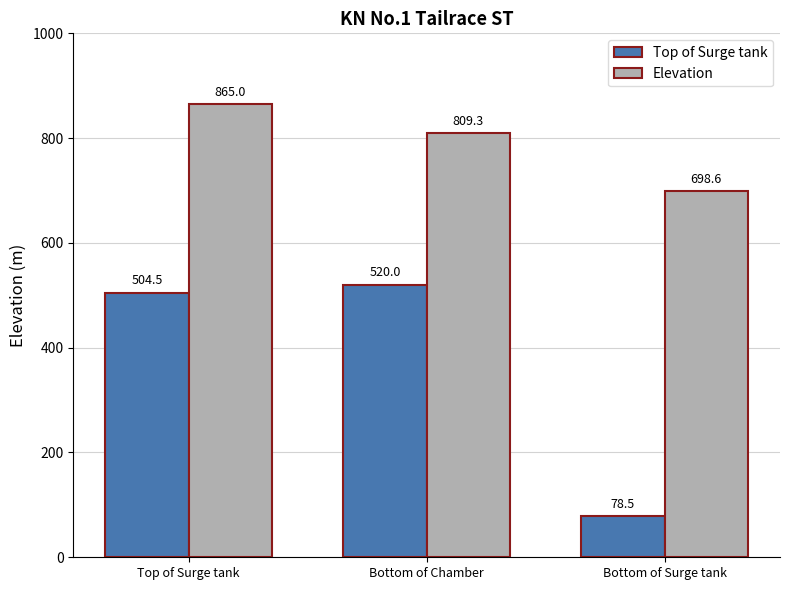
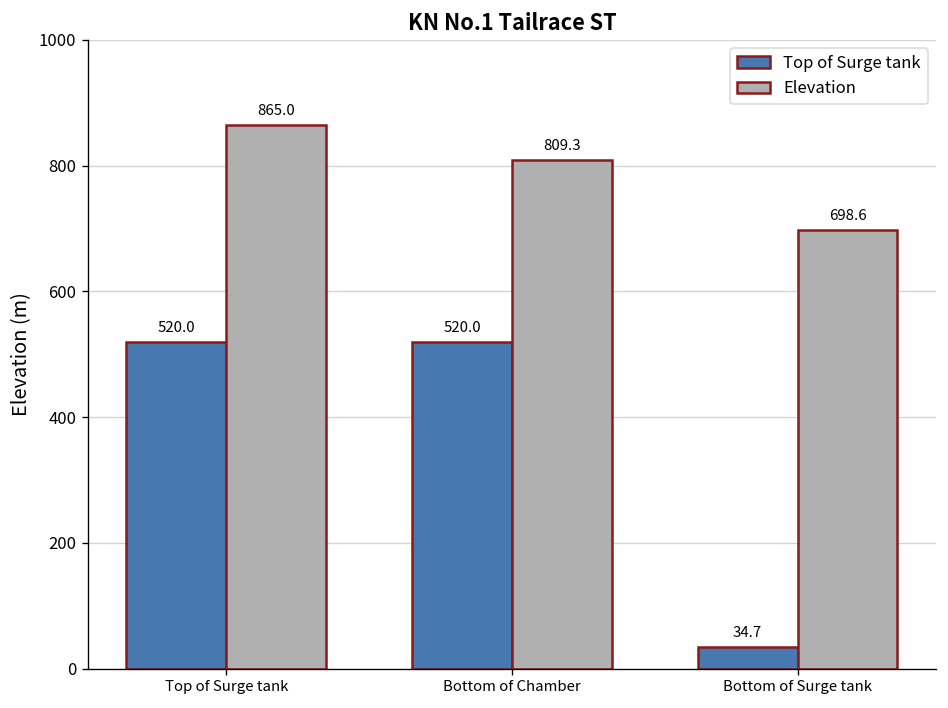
Top of Surge tank, Top of Surge tank: 504.5 -> 520.0
Top of Surge tank, Bottom of Surge tank: 78.5 -> 34.7
